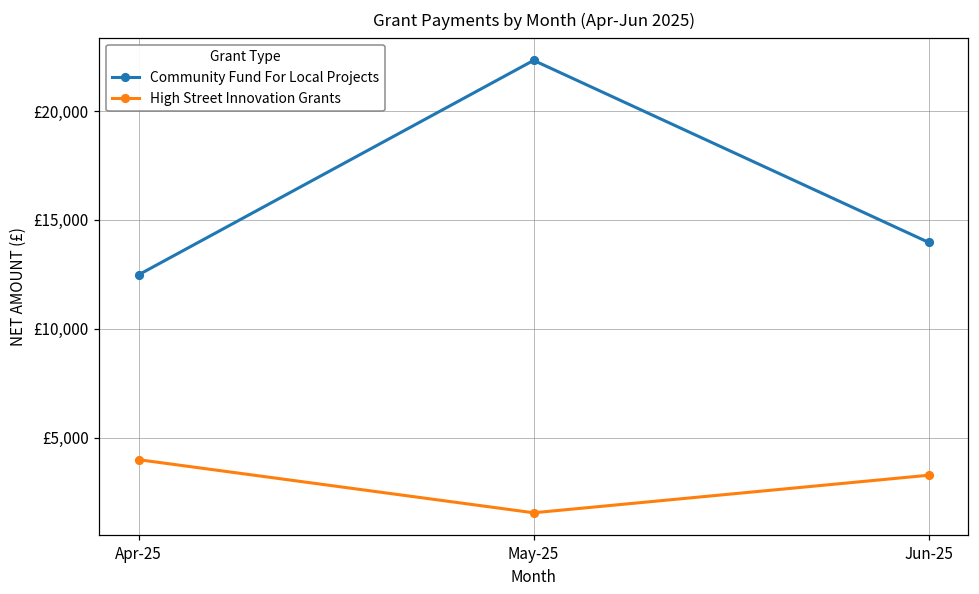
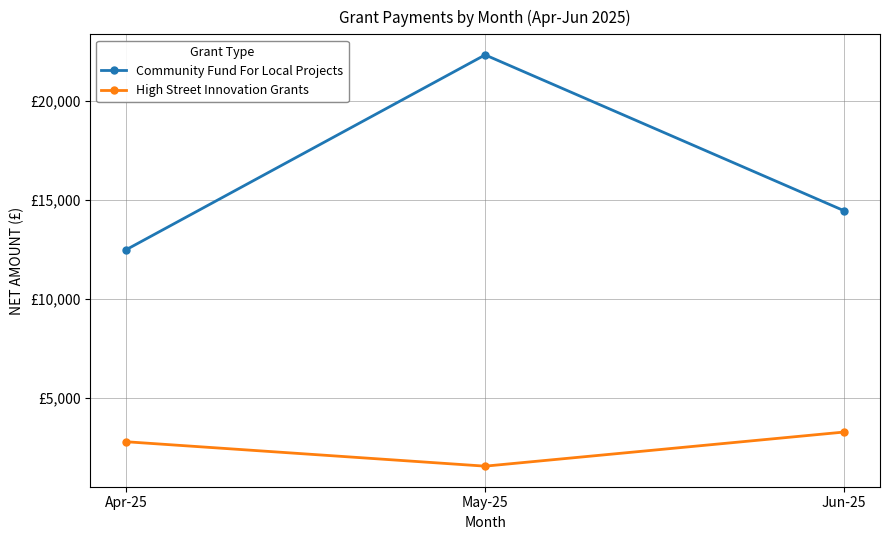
High Street Innovation Grants, Apr-25: £4,000 -> £2,800
Community Fund For Local Projects, Jun-25: £14,000 -> £14,500
